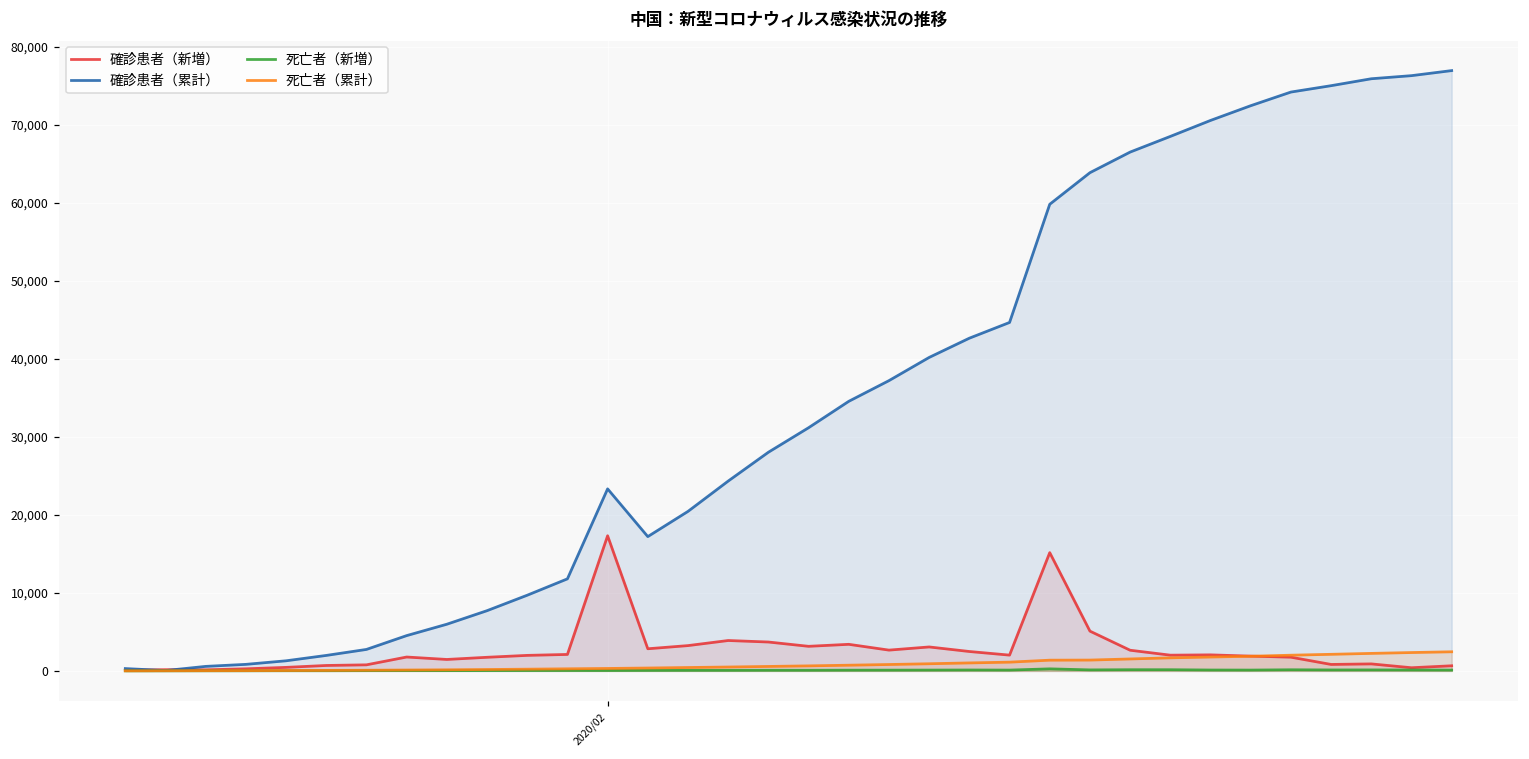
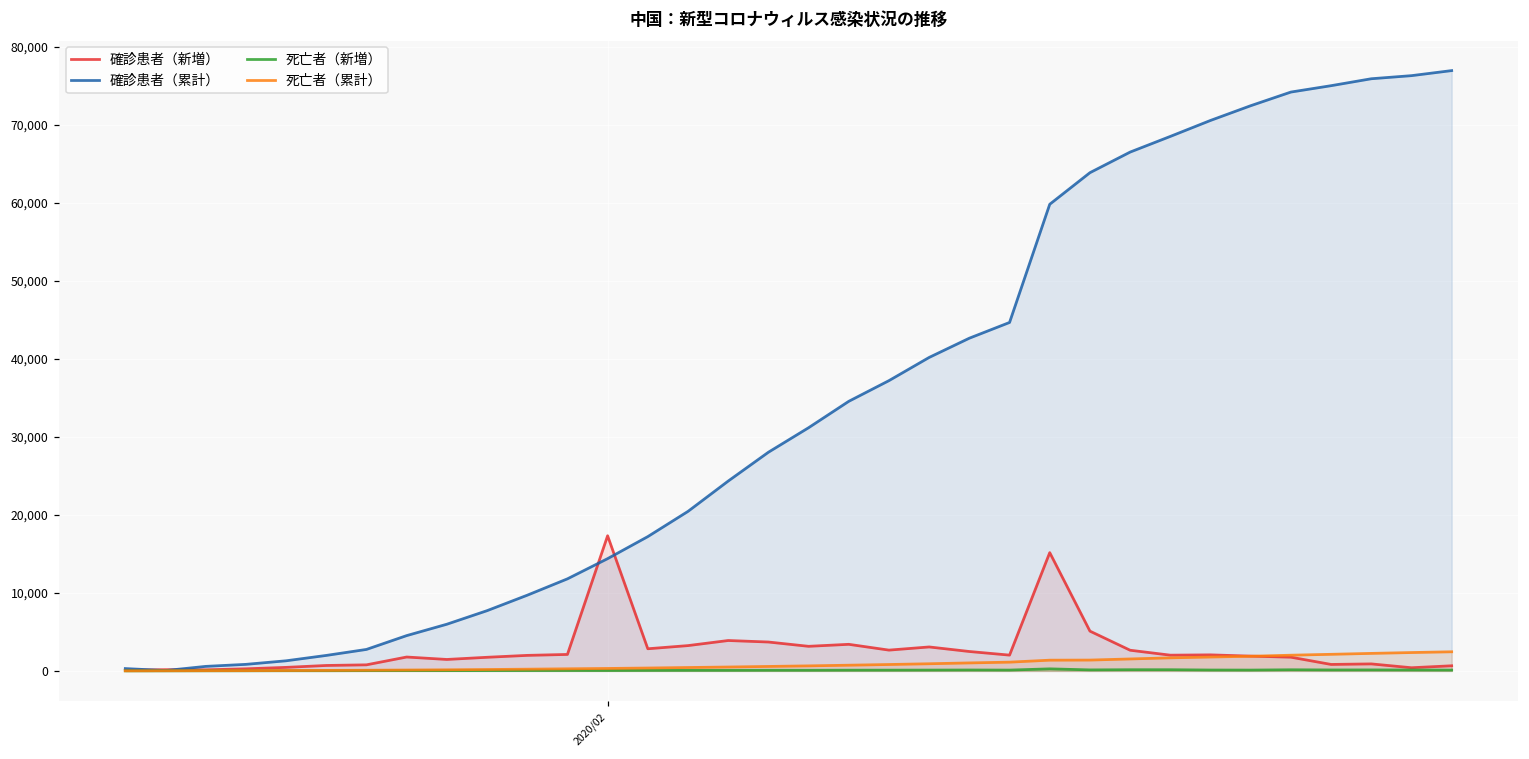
確診患者（累計）, 2020/02: 23,000 -> 14,000
